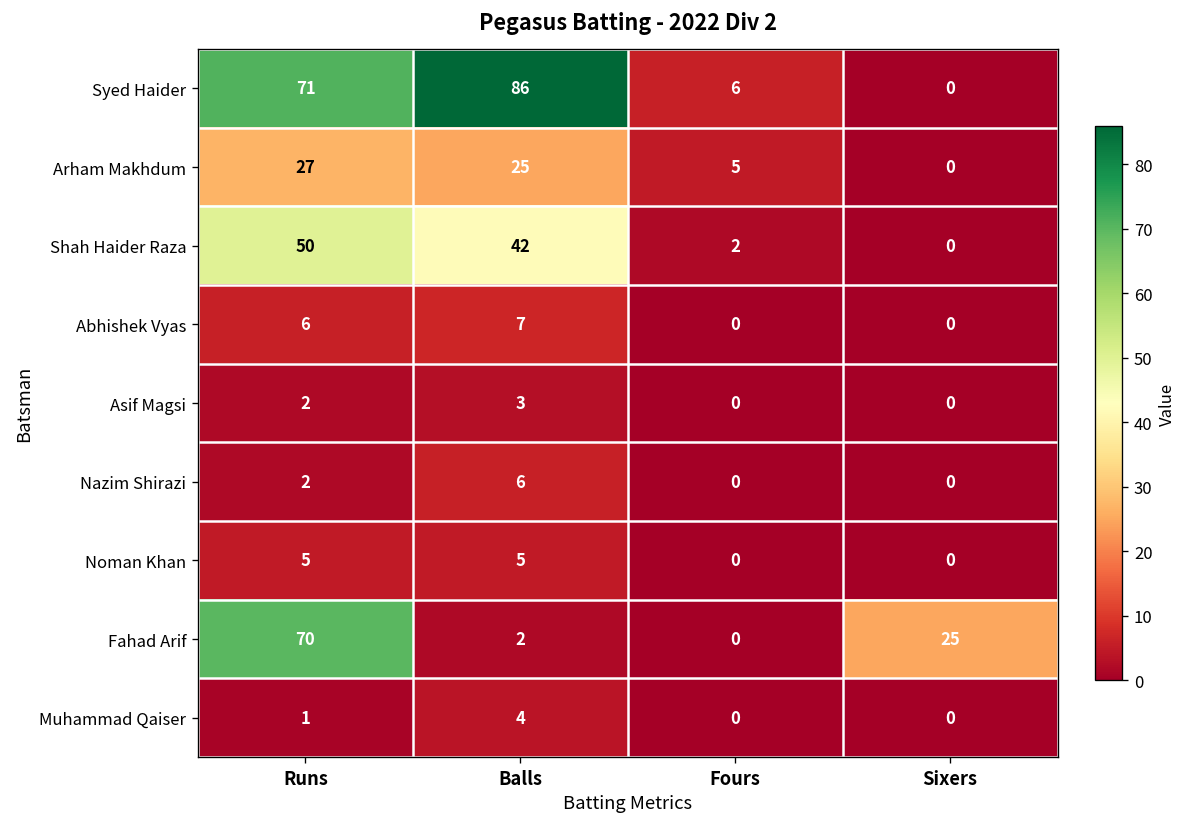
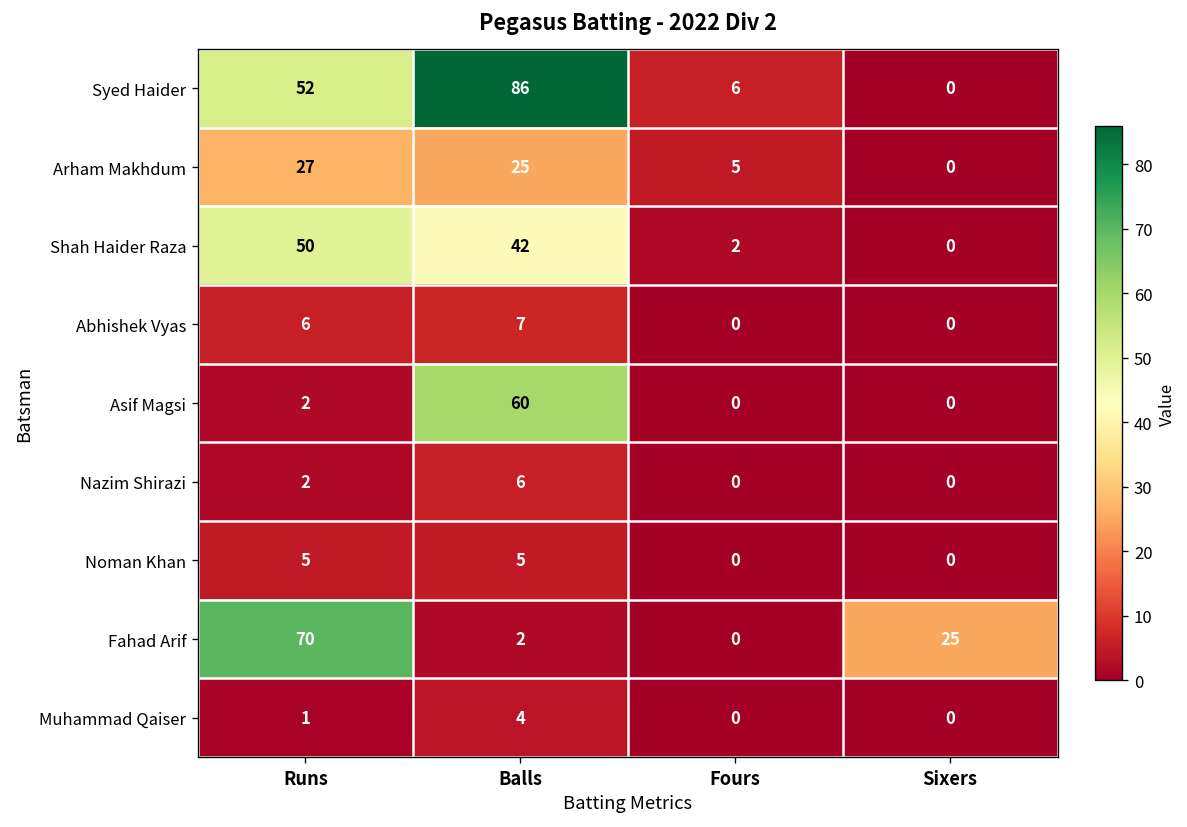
Syed Haider, Runs: 71 -> 52
Asif Magsi, Balls: 3 -> 60
